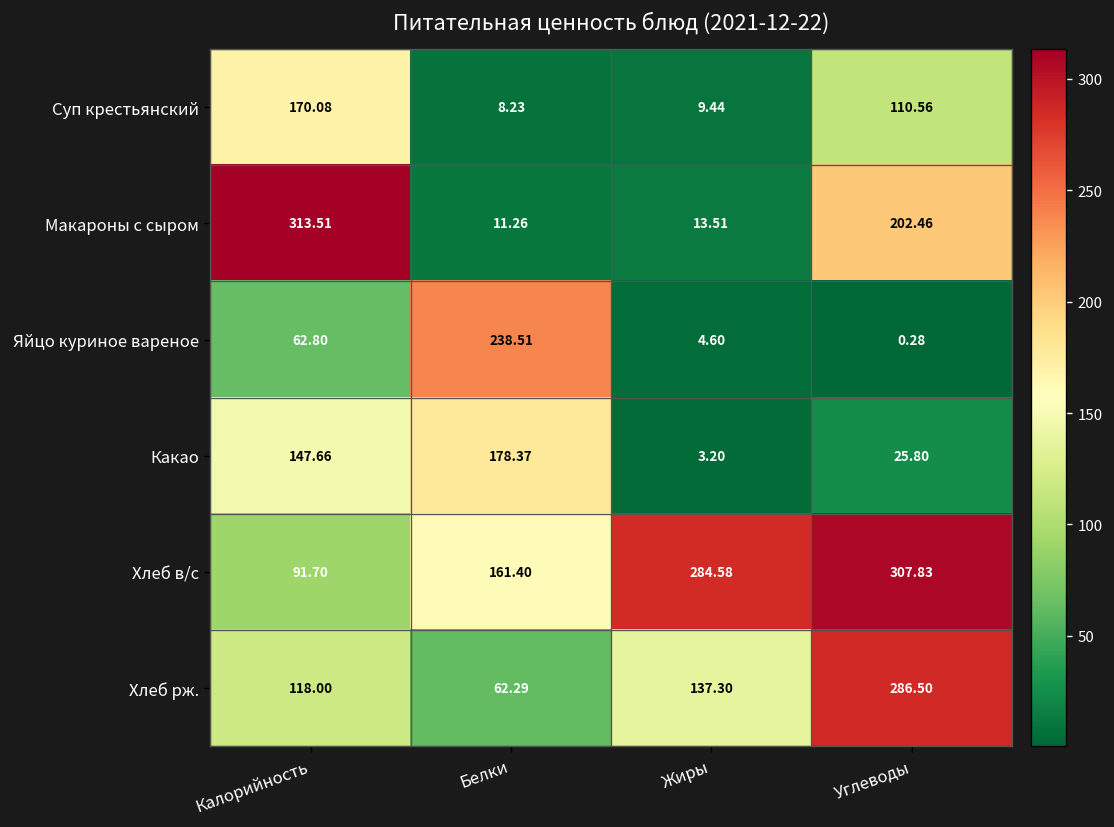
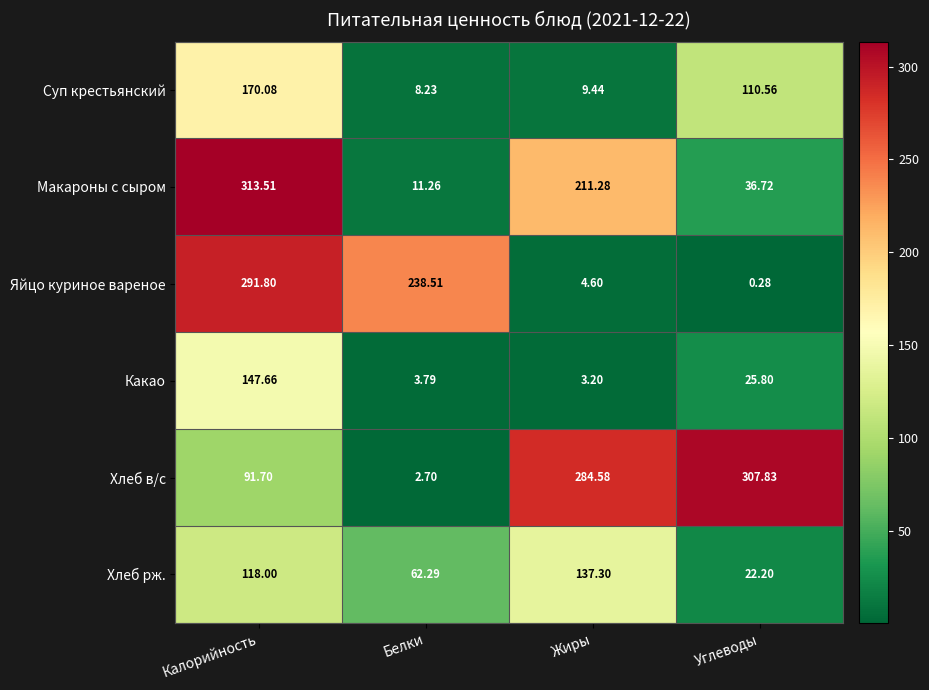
Макароны с сыром, Жиры: 13.51 -> 211.28
Макароны с сыром, Углеводы: 202.46 -> 36.72
Яйцо куриное вареное, Калорийность: 62.80 -> 291.80
Какао, Белки: 178.37 -> 3.79
Хлеб в/с, Белки: 161.40 -> 2.70
Хлеб рж., Углеводы: 286.50 -> 22.20
